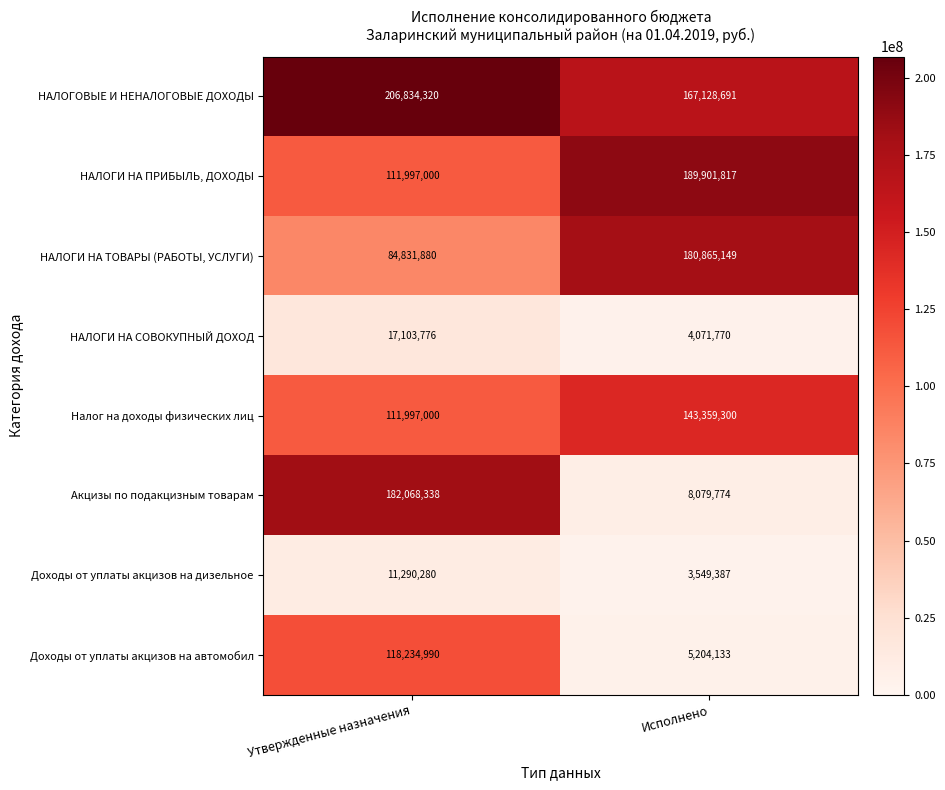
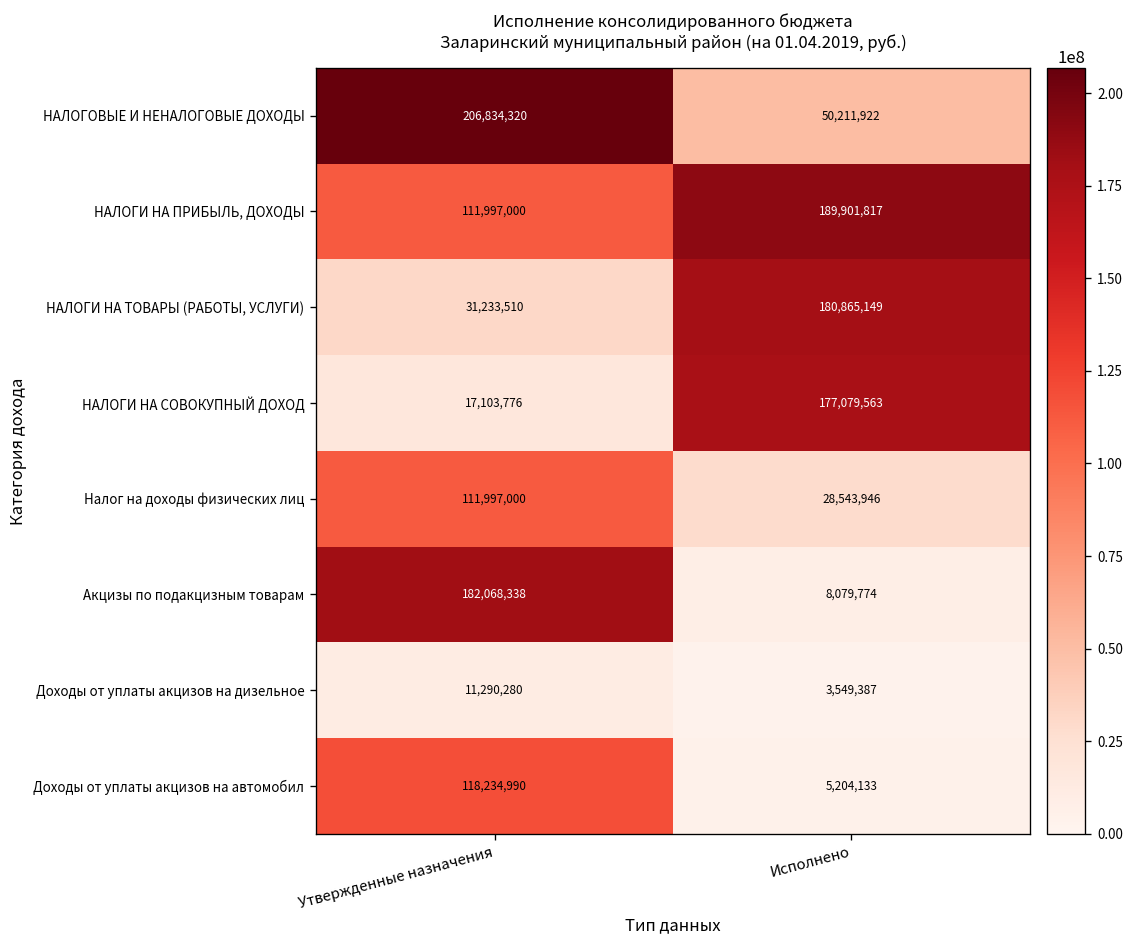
НАЛОГОВЫЕ И НЕНАЛОГОВЫЕ ДОХОДЫ, Исполнено: 167,128,691 -> 50,211,922
НАЛОГИ НА ТОВАРЫ (РАБОТЫ, УСЛУГИ), Утвержденные назначения: 84,831,880 -> 31,233,510
НАЛОГИ НА СОВОКУПНЫЙ ДОХОД, Исполнено: 4,071,770 -> 177,079,563
Налог на доходы физических лиц, Исполнено: 143,359,300 -> 28,543,946
